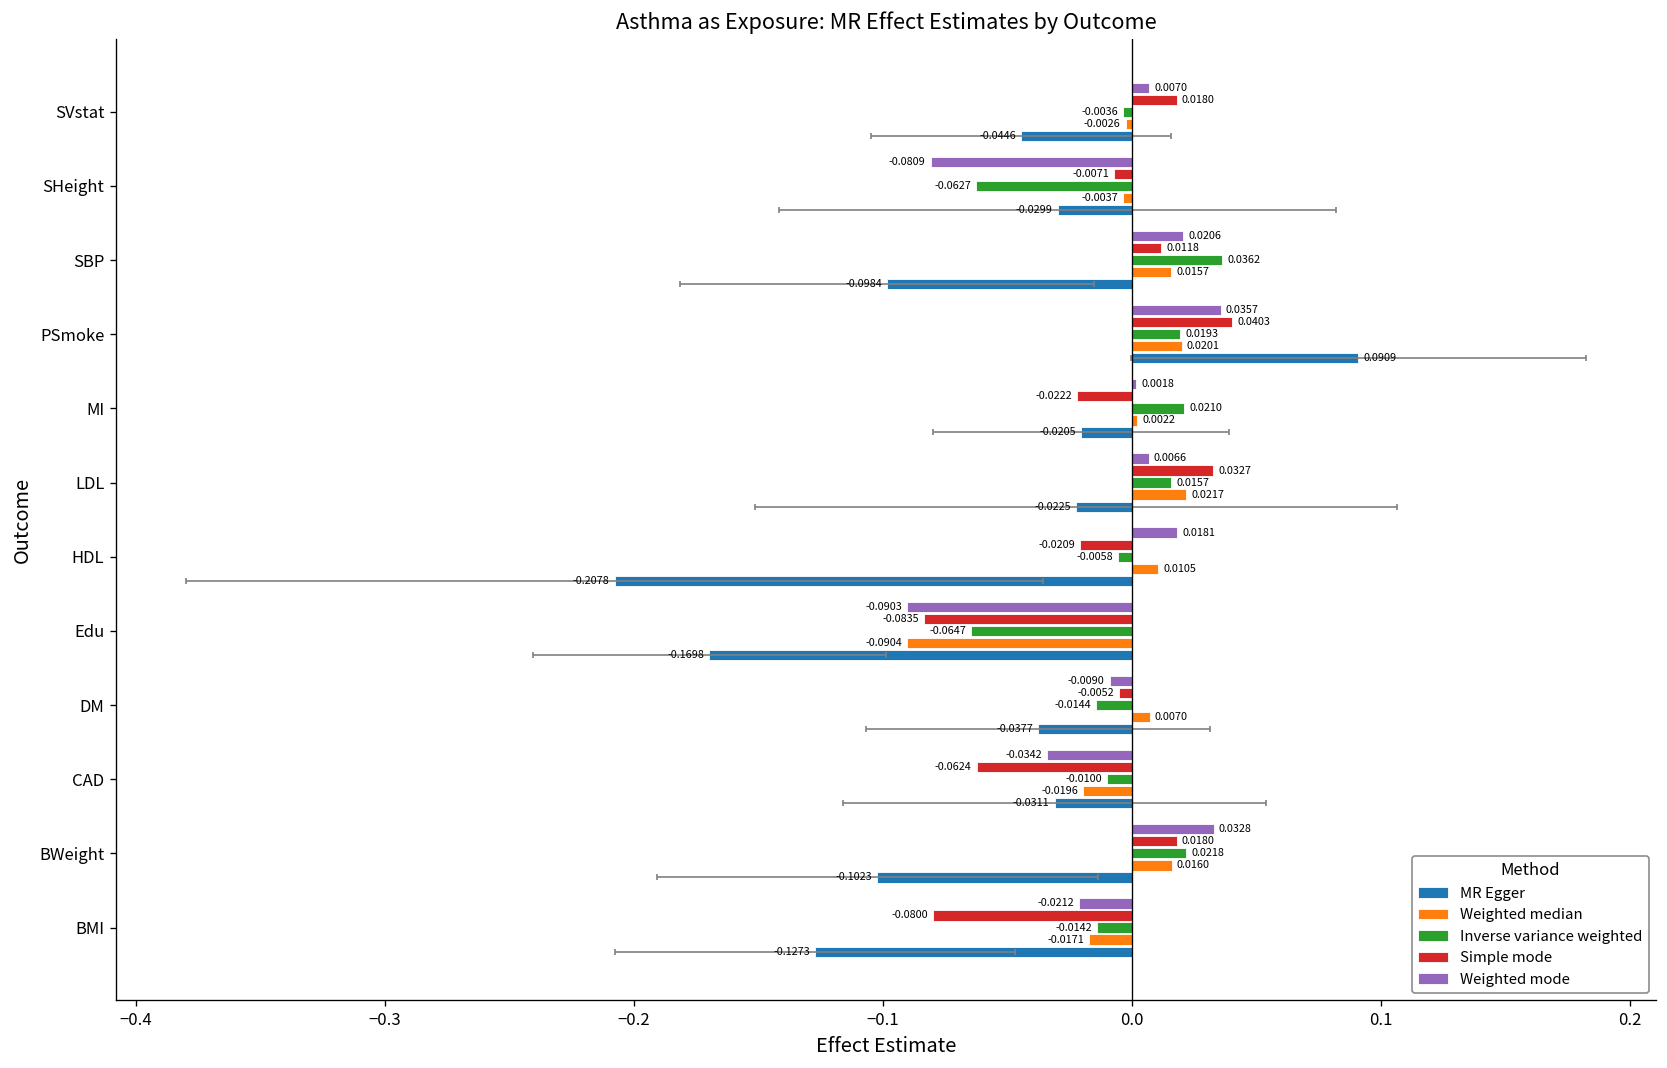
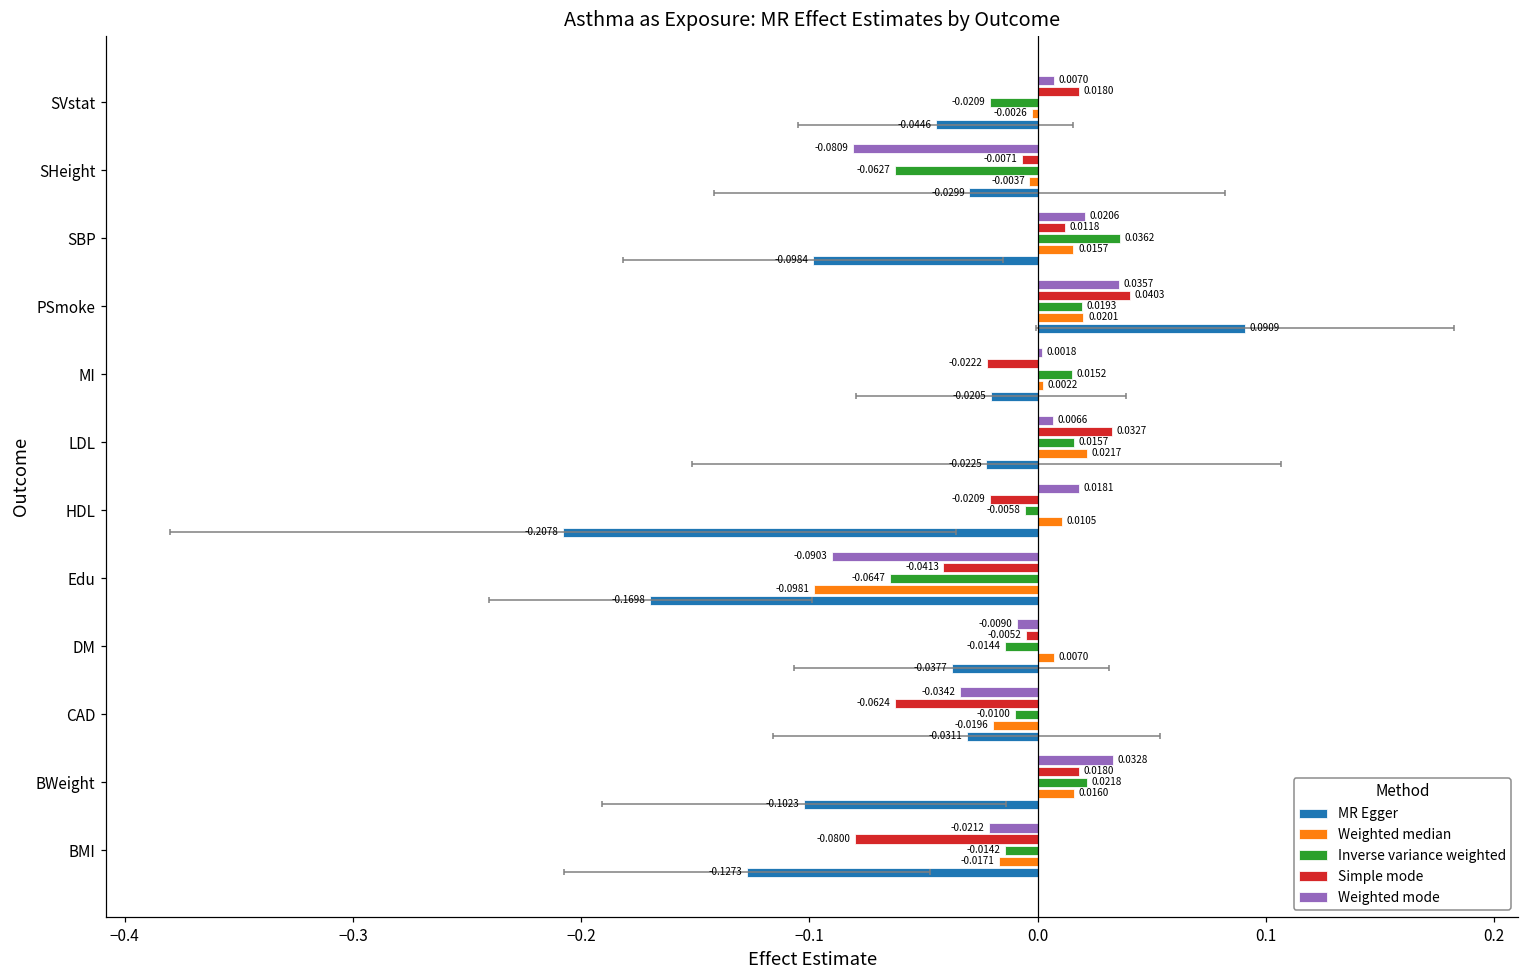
Inverse variance weighted, SVstat: -0.0036 -> -0.0209
Inverse variance weighted, MI: 0.0210 -> 0.0152
Simple mode, Edu: -0.0835 -> -0.0413
Weighted median, Edu: -0.0904 -> -0.0981
